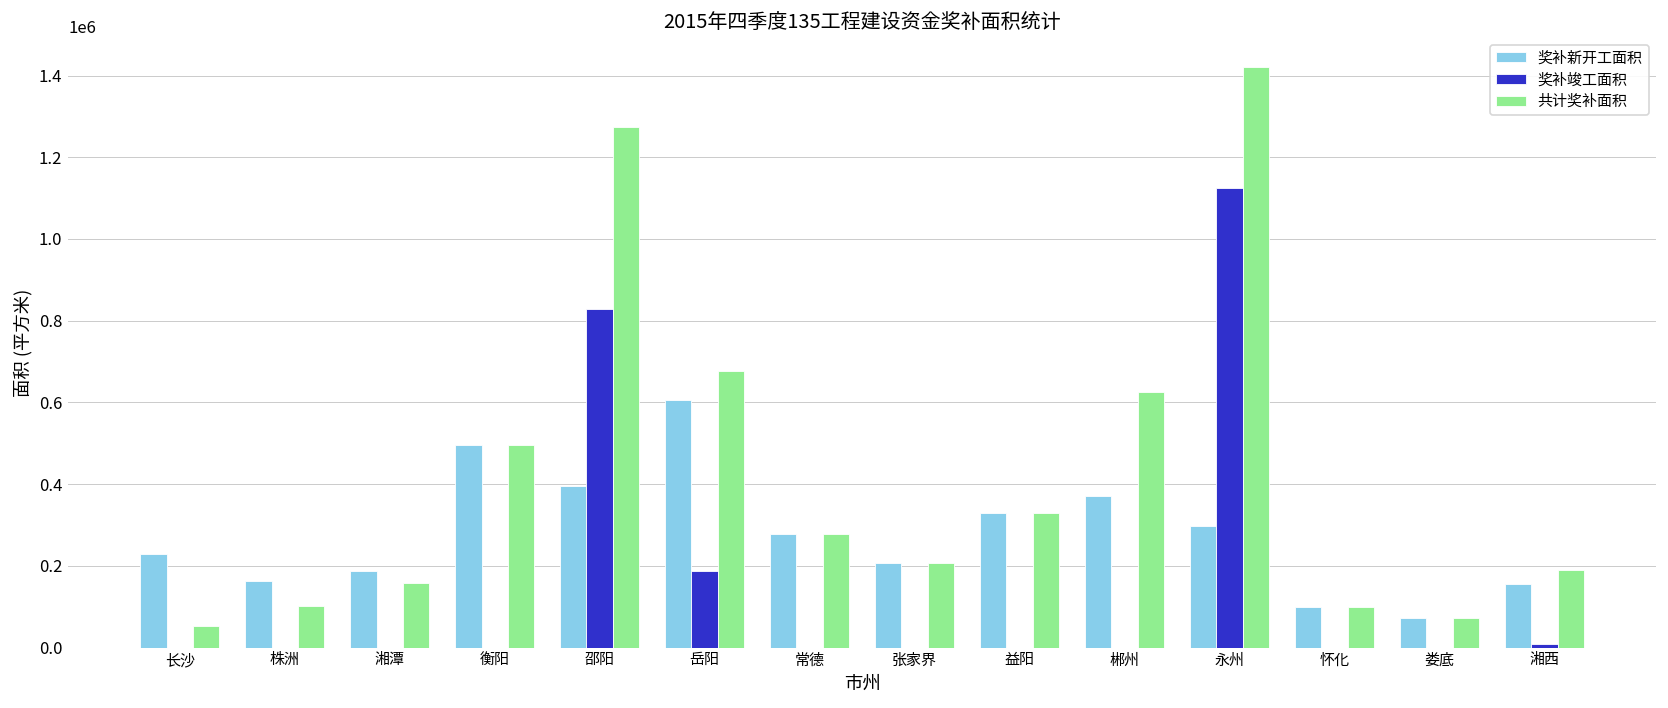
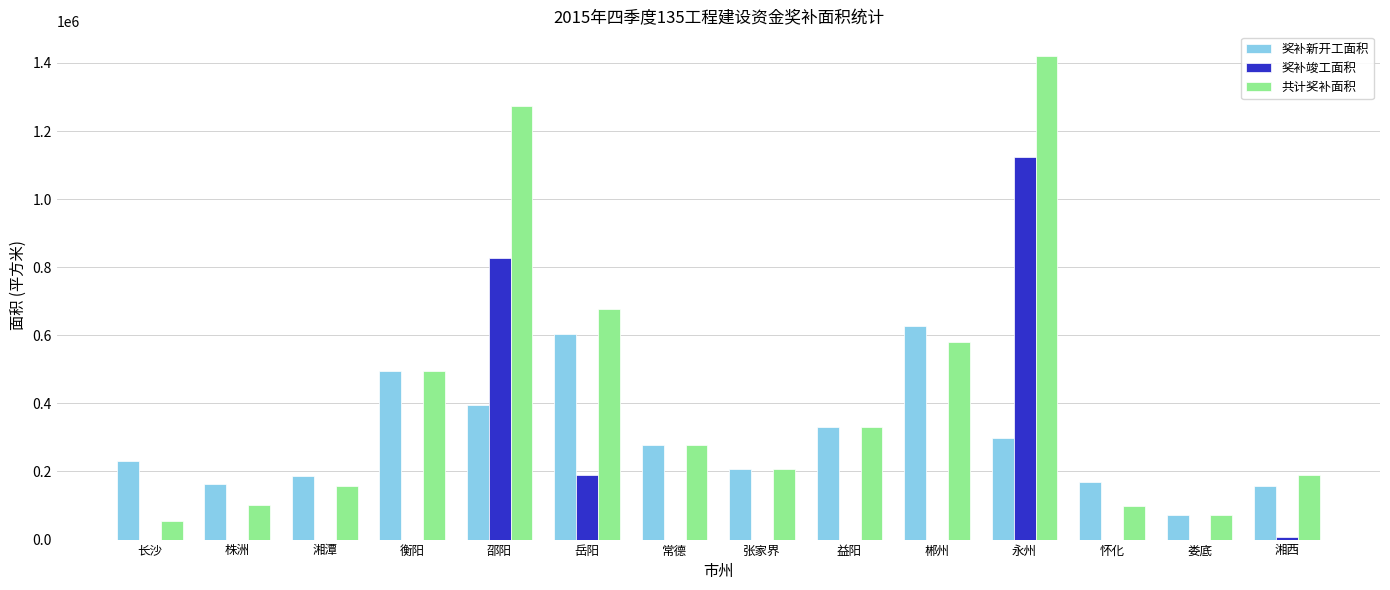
奖补新开工面积, 郴州: 370000 -> 630000
共计奖补面积, 郴州: 630000 -> 580000
奖补新开工面积, 怀化: 100000 -> 170000
